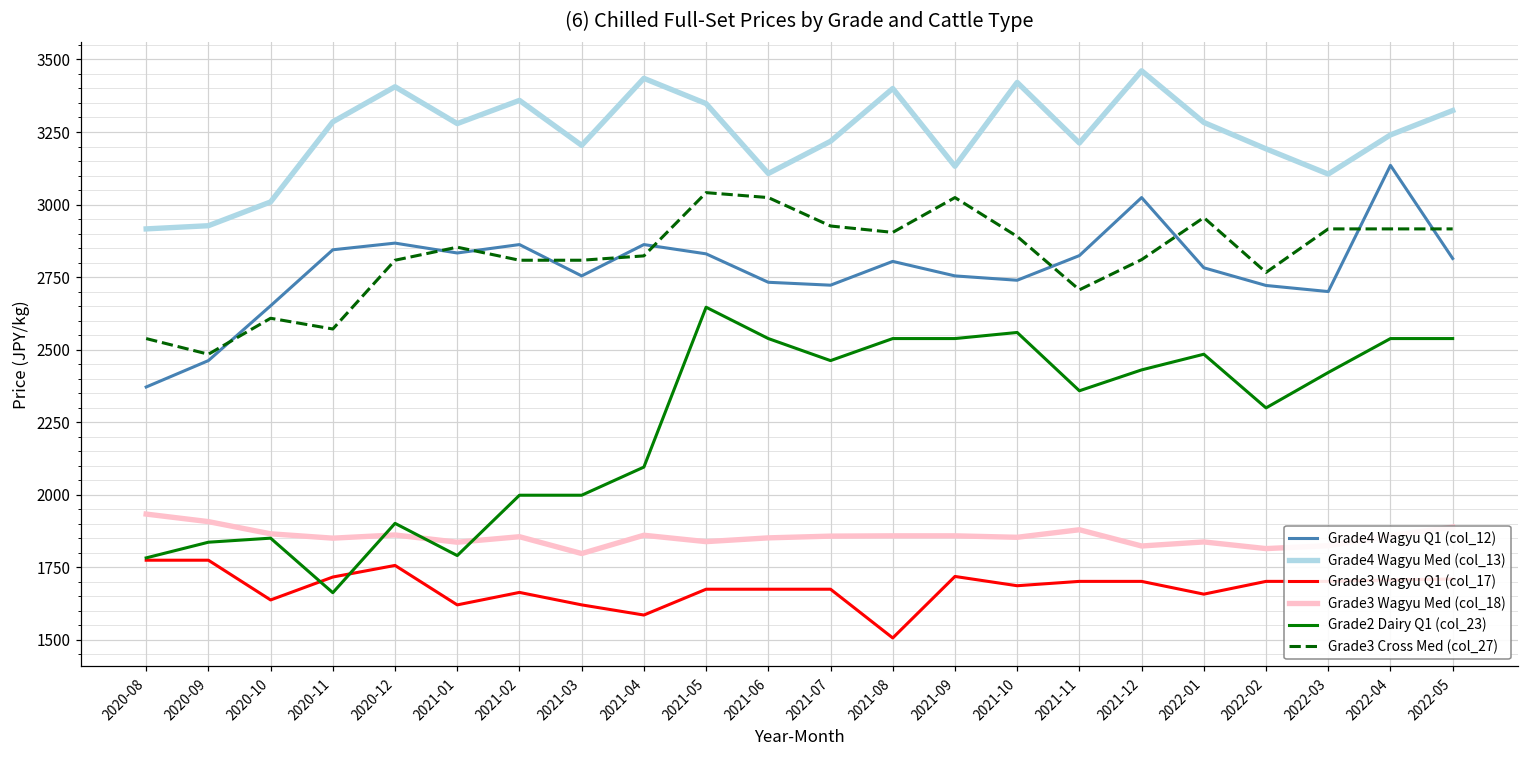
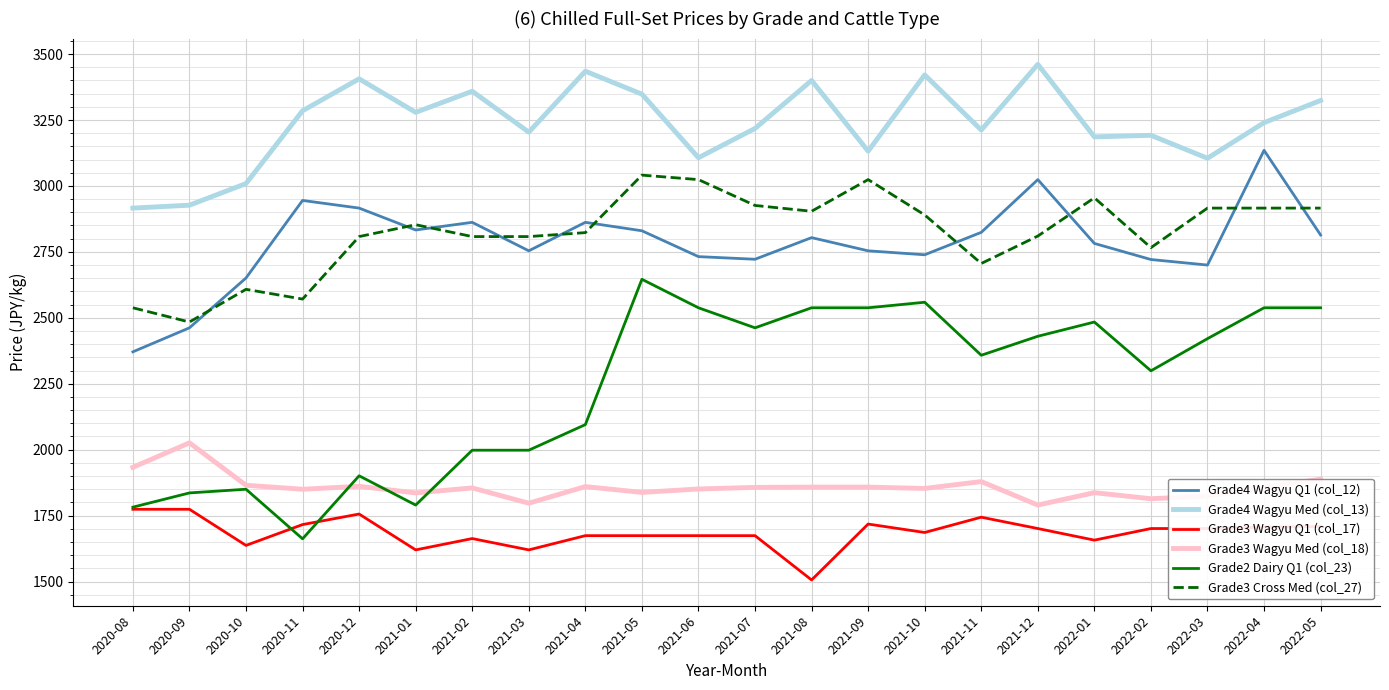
Grade3 Wagyu Med (col_18), 2020-09: 1910 -> 2030
Grade4 Wagyu Q1 (col_12), 2020-11: 2840 -> 2950
Grade4 Wagyu Q1 (col_12), 2020-12: 2870 -> 2920
Grade3 Wagyu Q1 (col_17), 2021-04: 1590 -> 1670
Grade3 Wagyu Q1 (col_17), 2021-11: 1700 -> 1740
Grade3 Wagyu Med (col_18), 2021-12: 1820 -> 1790
Grade4 Wagyu Med (col_13), 2022-01: 3280 -> 3190
